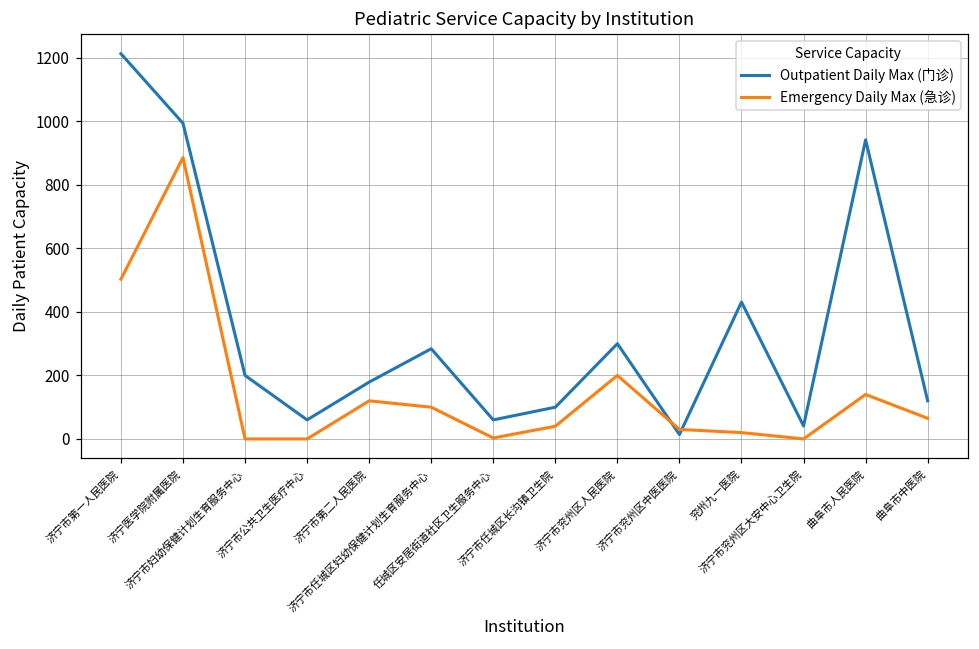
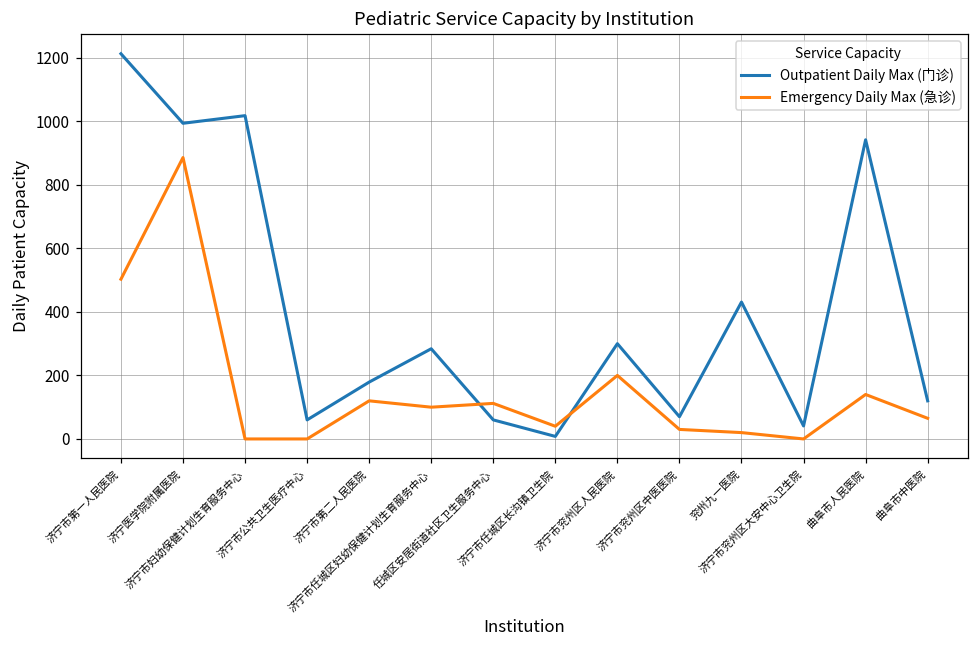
Outpatient Daily Max (门诊), 济宁市妇幼保健计划生育服务中心: 200 -> 1020
Emergency Daily Max (急诊), 任城区安居街道社区卫生服务中心: 0 -> 110
Outpatient Daily Max (门诊), 济宁市任城区长沟镇卫生院: 100 -> 10
Outpatient Daily Max (门诊), 济宁市兖州区中医医院: 10 -> 70
